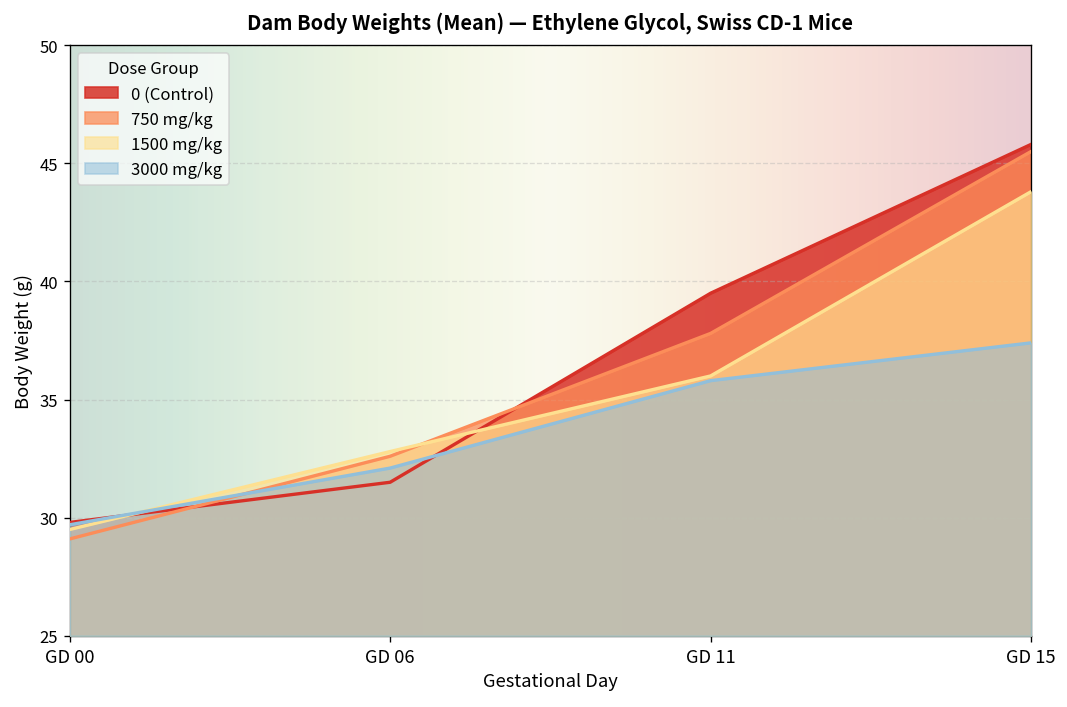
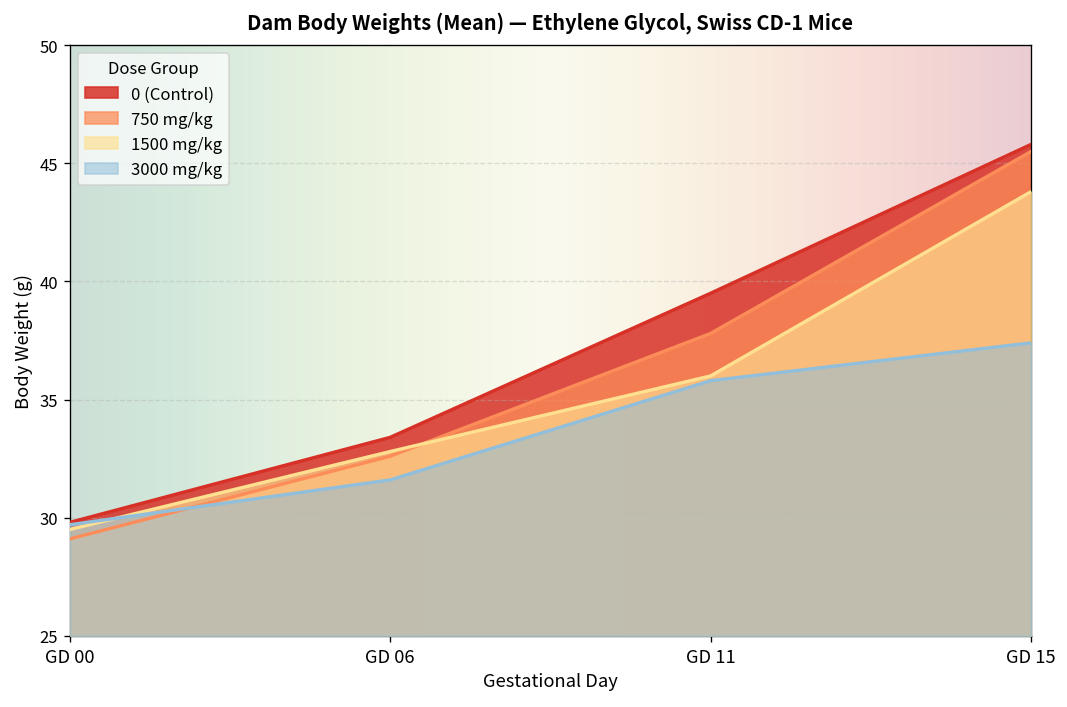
0 (Control), GD 06: 31.5 -> 33.4
3000 mg/kg, GD 06: 32.1 -> 31.6
